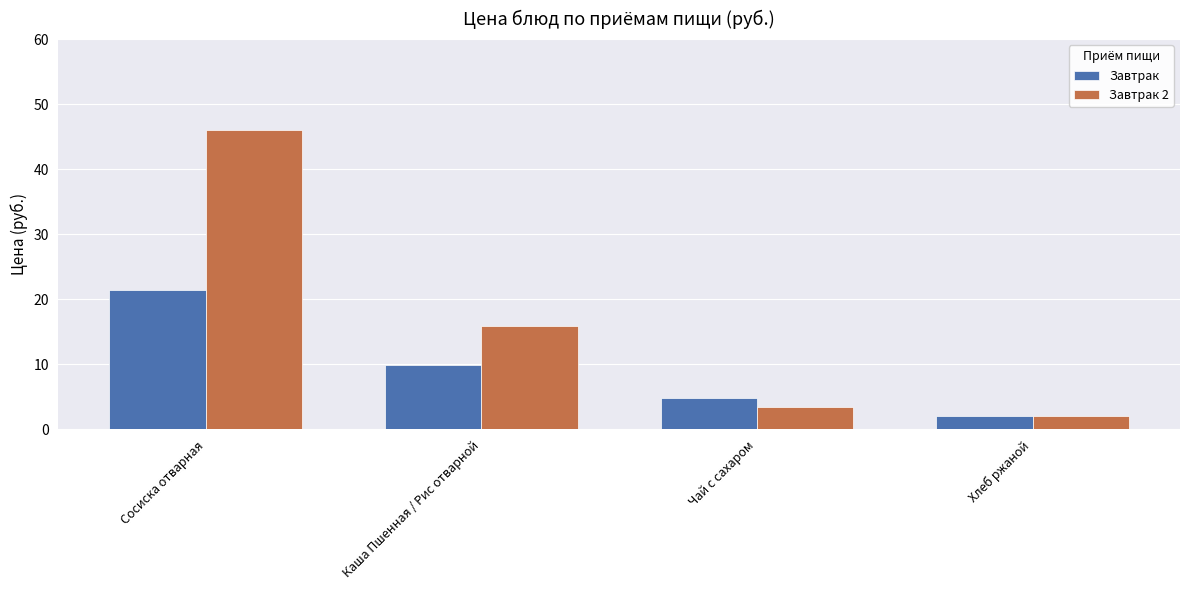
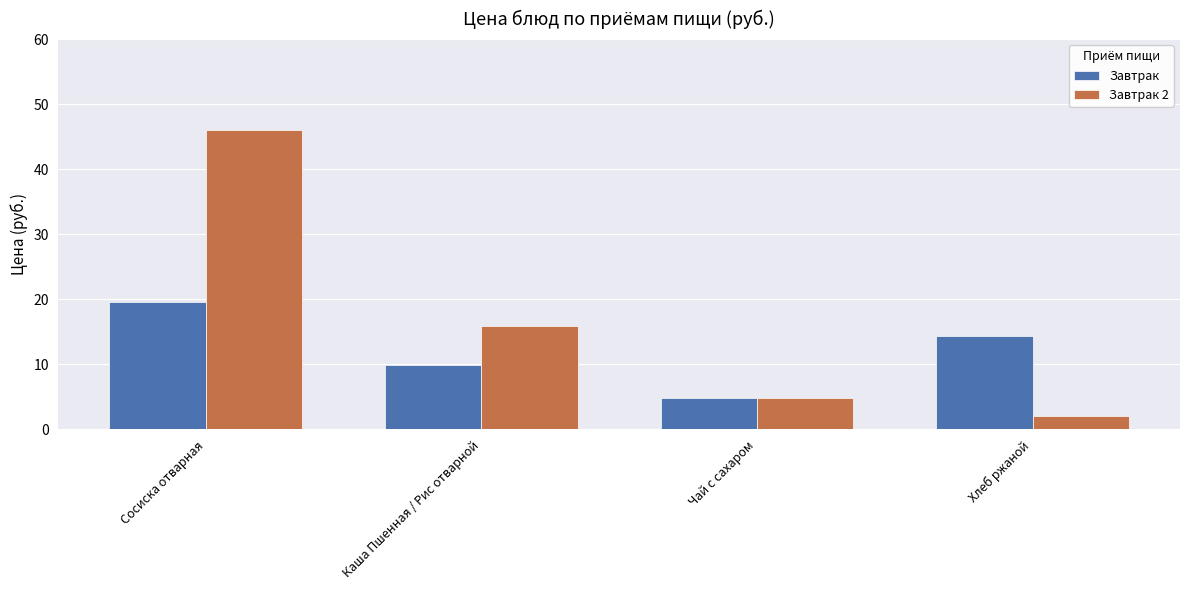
Завтрак, Сосиска отварная: 21 -> 20
Завтрак 2, Чай с сахаром: 3 -> 5
Завтрак, Хлеб ржаной: 2 -> 14
